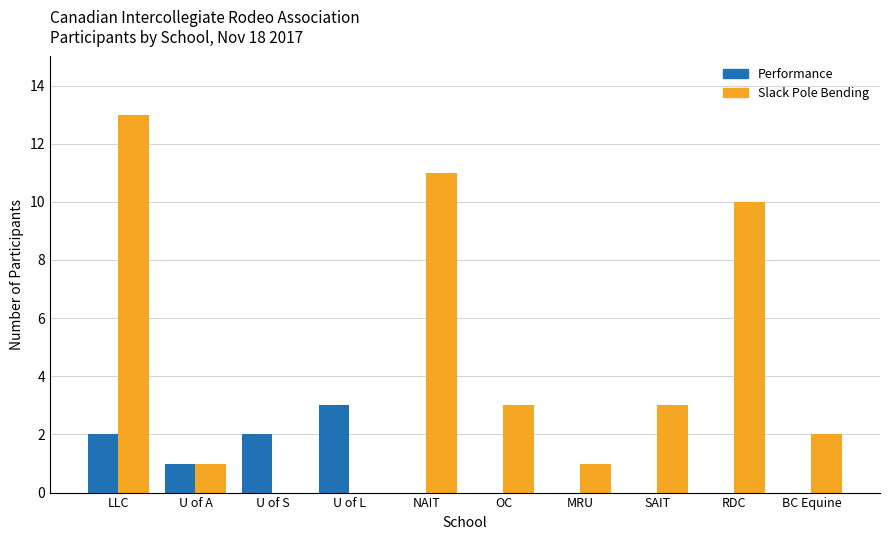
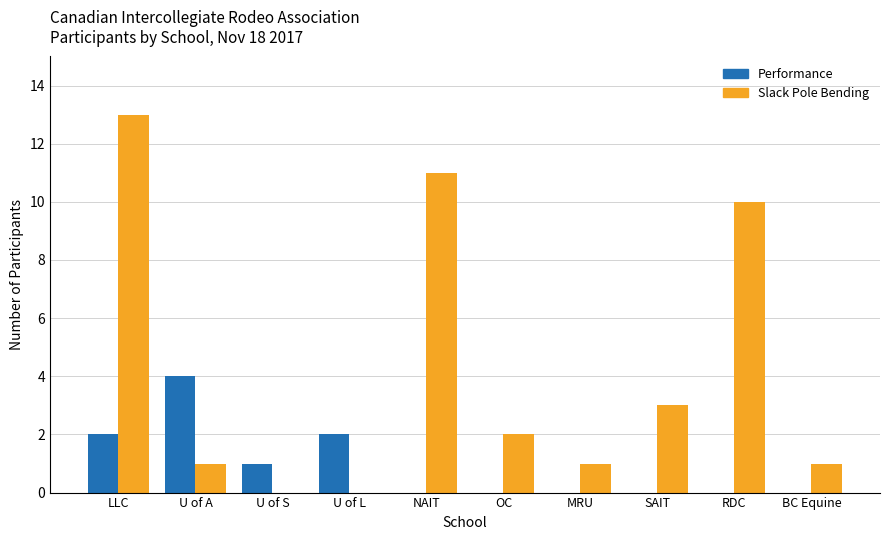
Performance, U of A: 1 -> 4
Performance, U of S: 2 -> 1
Performance, U of L: 3 -> 2
Slack Pole Bending, OC: 3 -> 2
Slack Pole Bending, BC Equine: 2 -> 1
